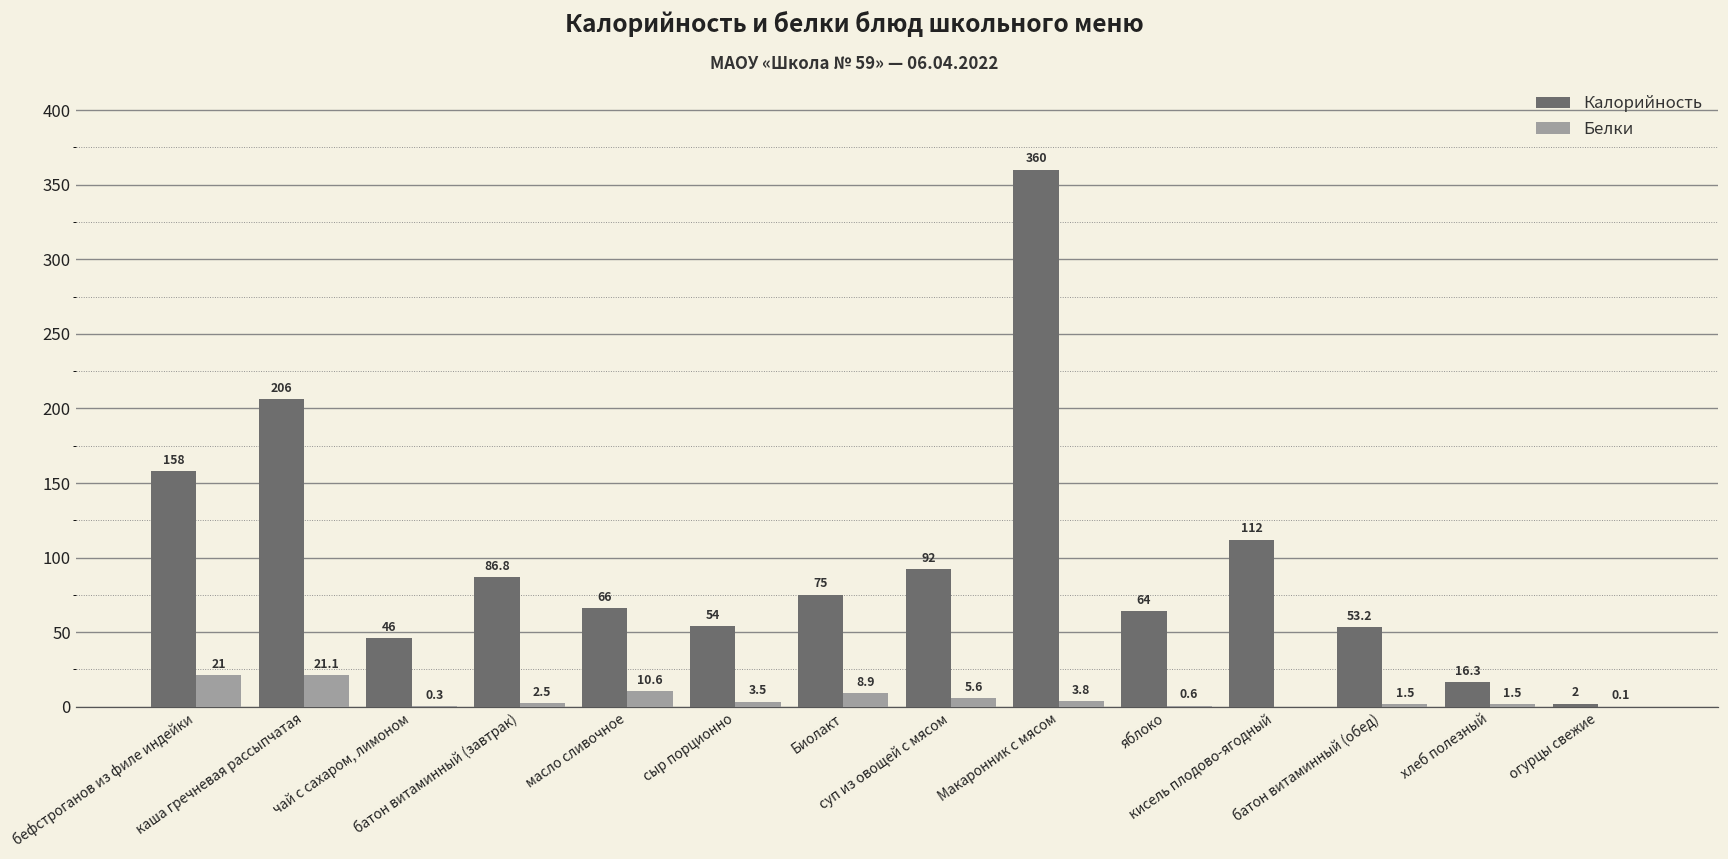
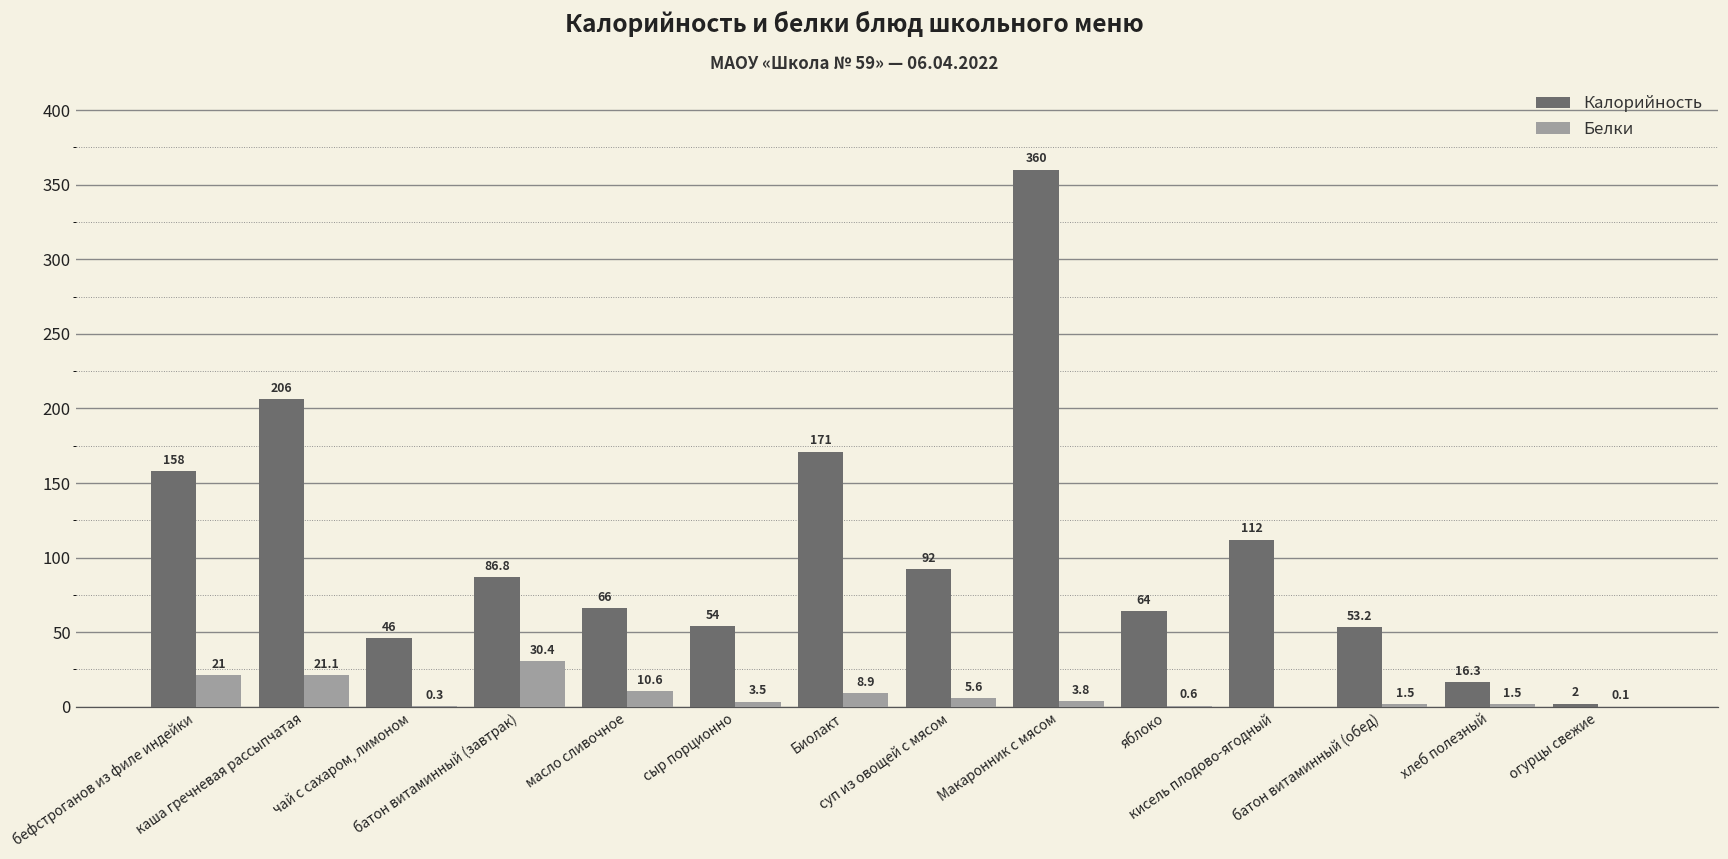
Белки, батон витаминный (завтрак): 2.5 -> 30.4
Калорийность, Биолакт: 75 -> 171
